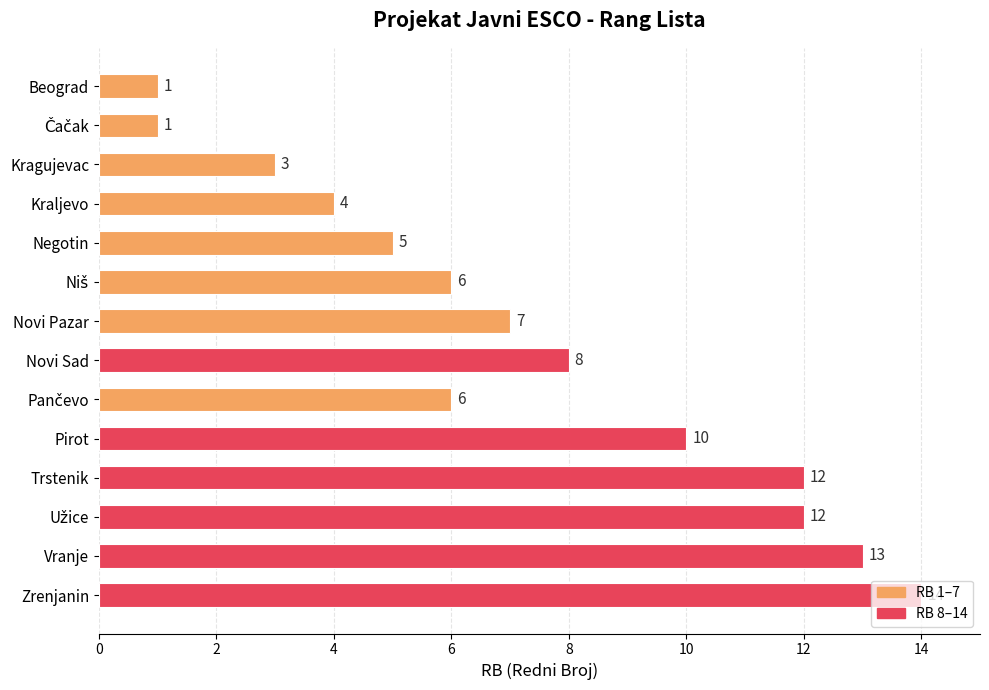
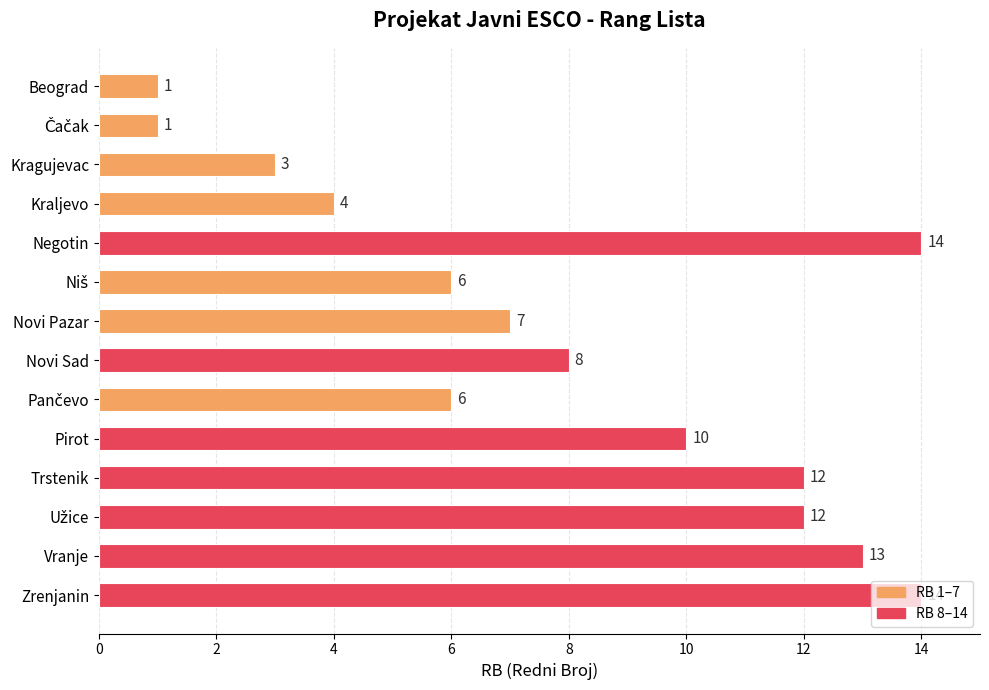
Negotin: 5 -> 14
